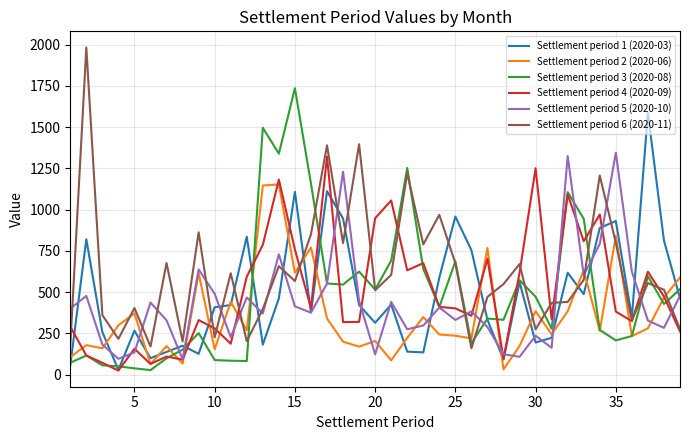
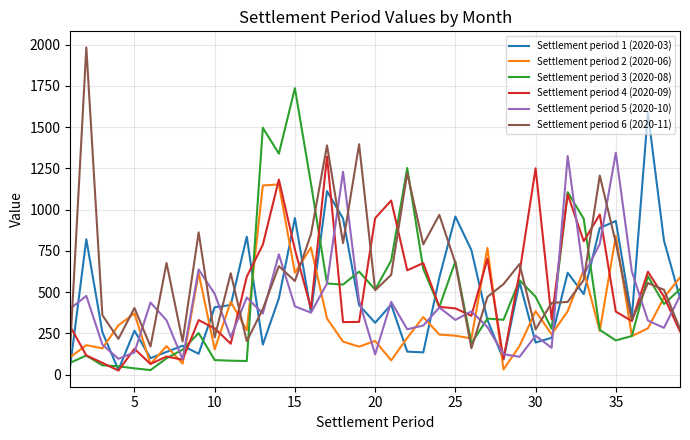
Settlement period 1 (2020-03), 15: 1110 -> 950
